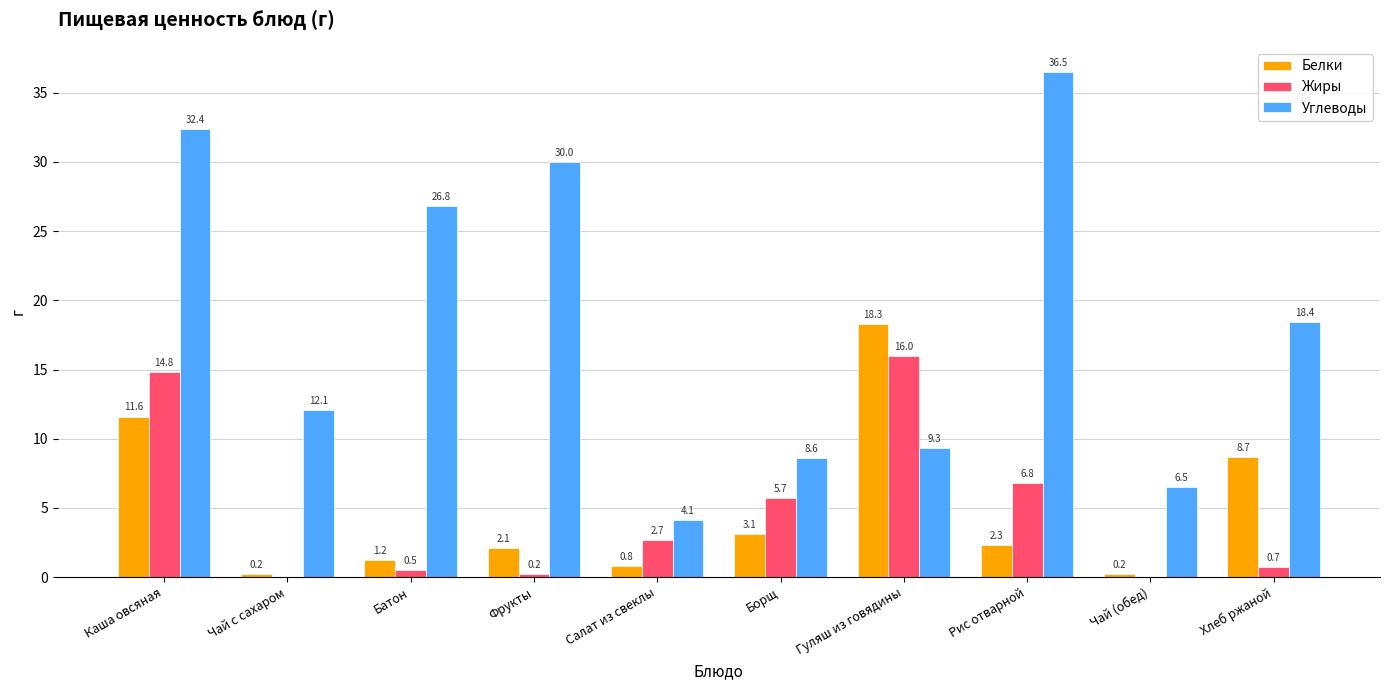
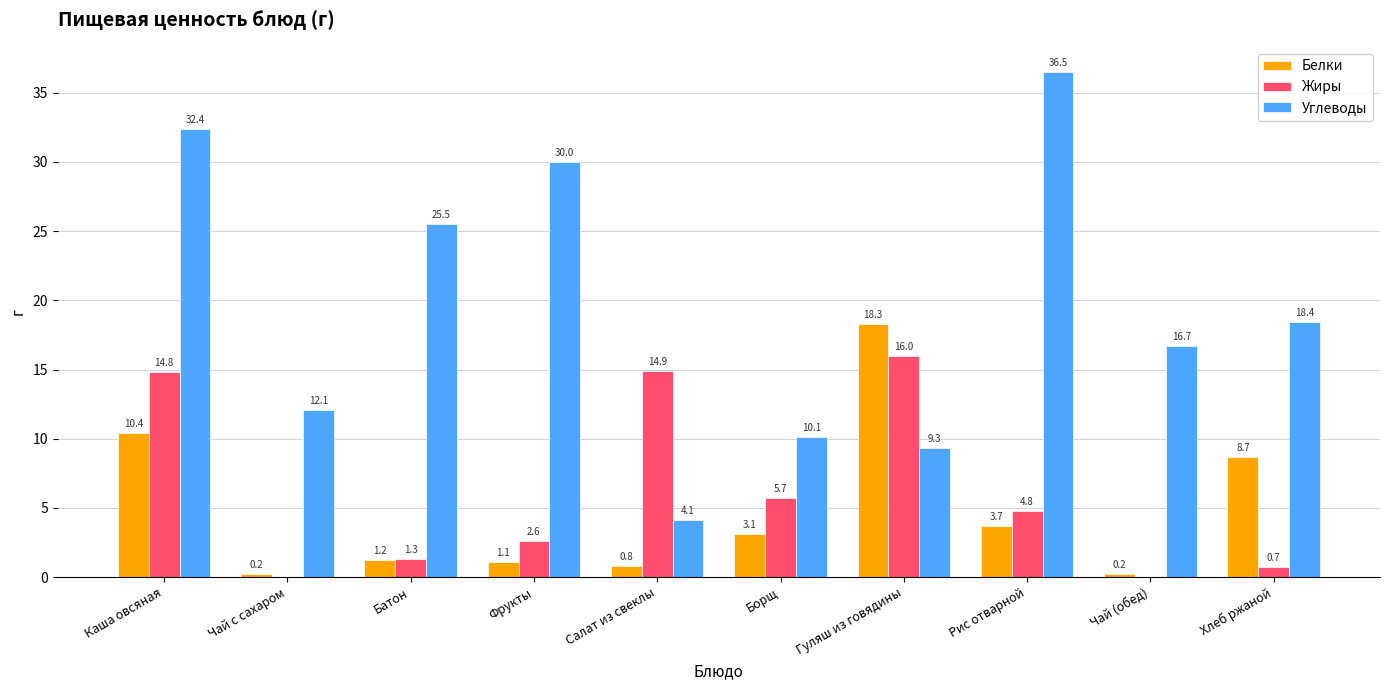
Белки, Каша овсяная: 11.6 -> 10.4
Жиры, Батон: 0.5 -> 1.3
Углеводы, Батон: 26.8 -> 25.5
Белки, Фрукты: 2.1 -> 1.1
Жиры, Фрукты: 0.2 -> 2.6
Жиры, Салат из свеклы: 2.7 -> 14.9
Углеводы, Борщ: 8.6 -> 10.1
Белки, Рис отварной: 2.3 -> 3.7
Жиры, Рис отварной: 6.8 -> 4.8
Углеводы, Чай (обед): 6.5 -> 16.7
